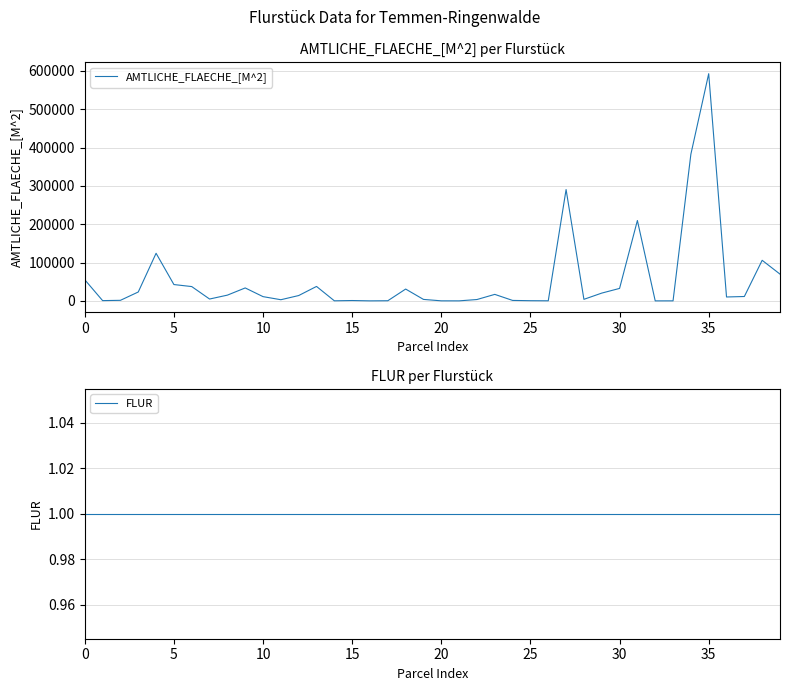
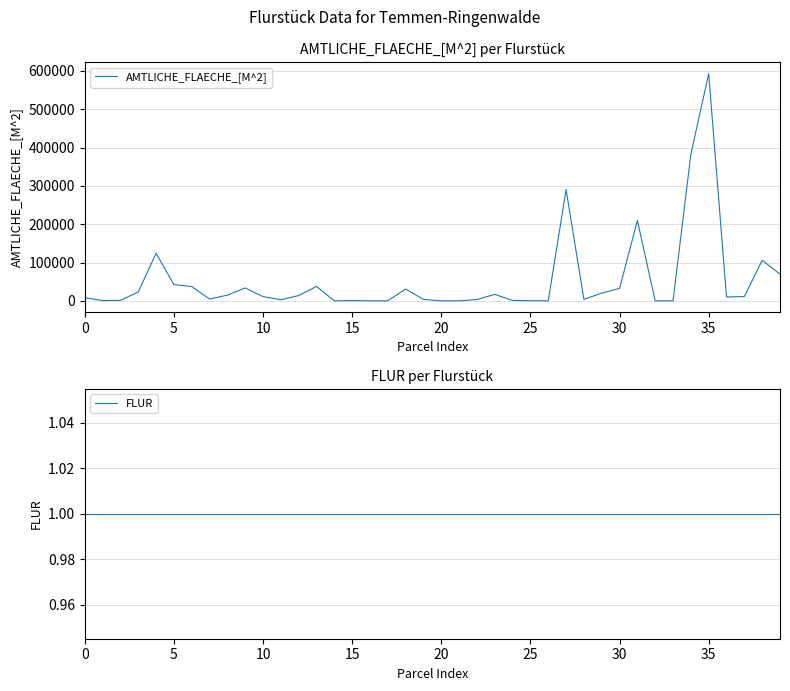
AMTLICHE_FLAECHE_[M^2] per Flurstück, 0: 60000 -> 10000
